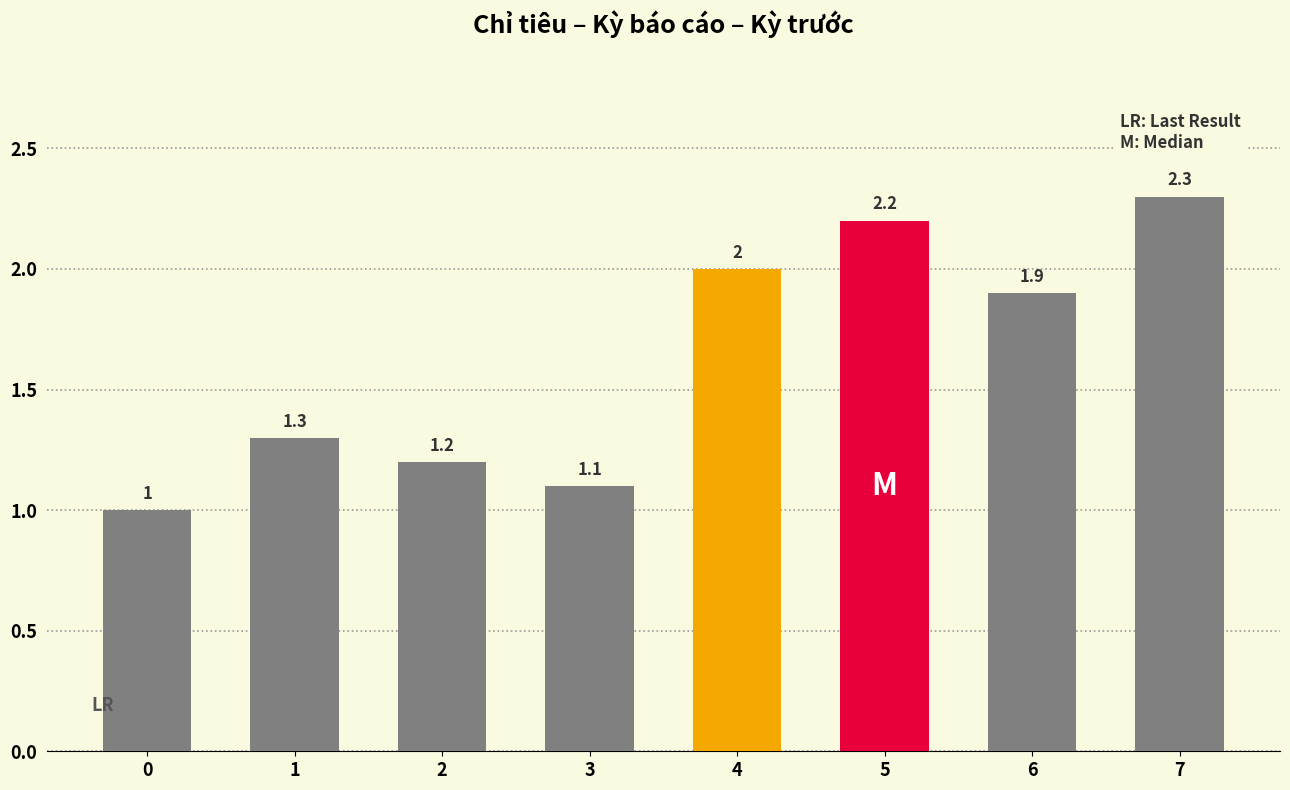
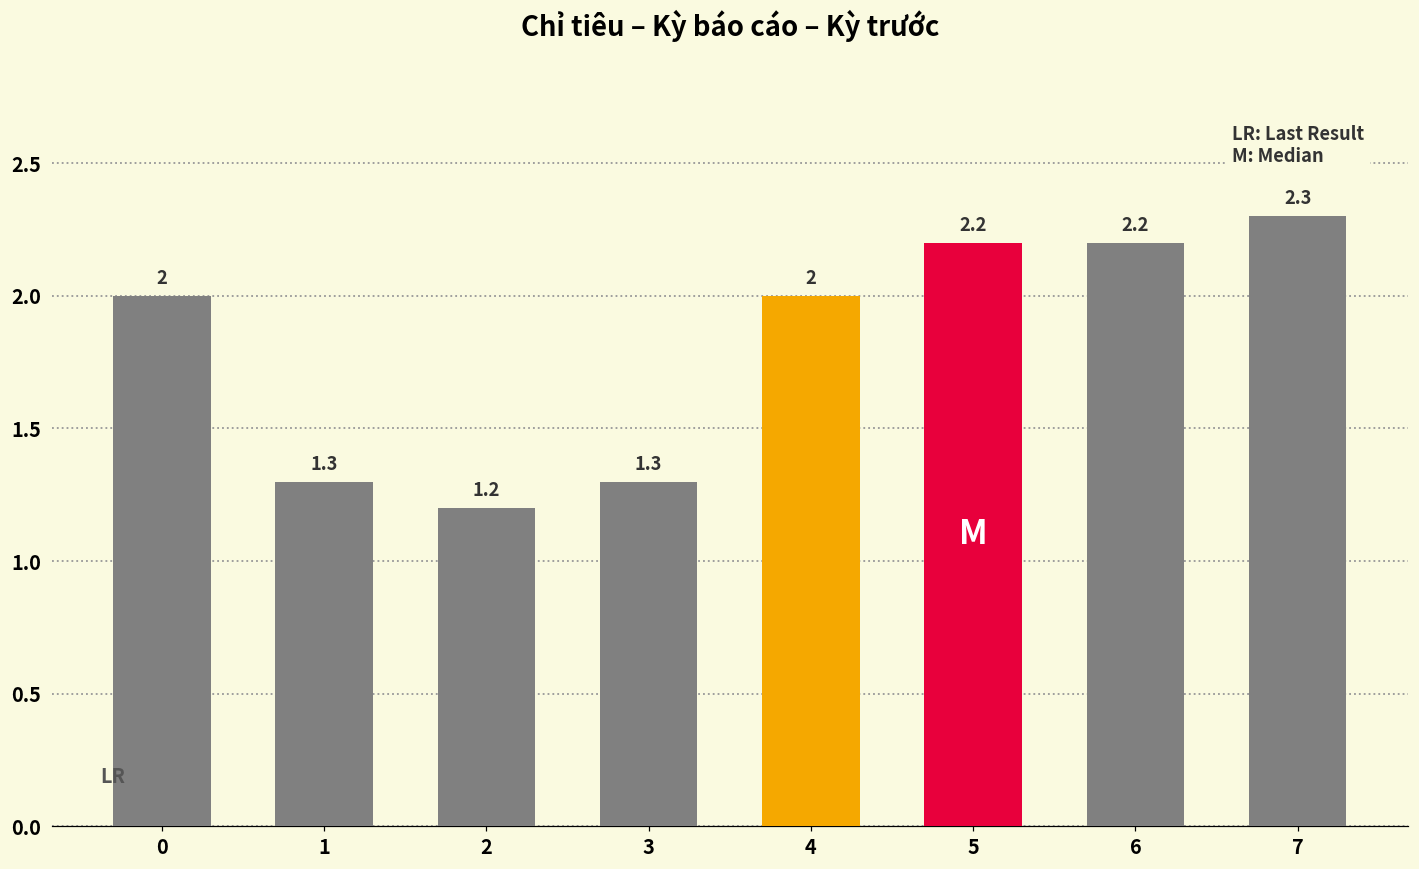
0: 1 -> 2
3: 1.1 -> 1.3
6: 1.9 -> 2.2
